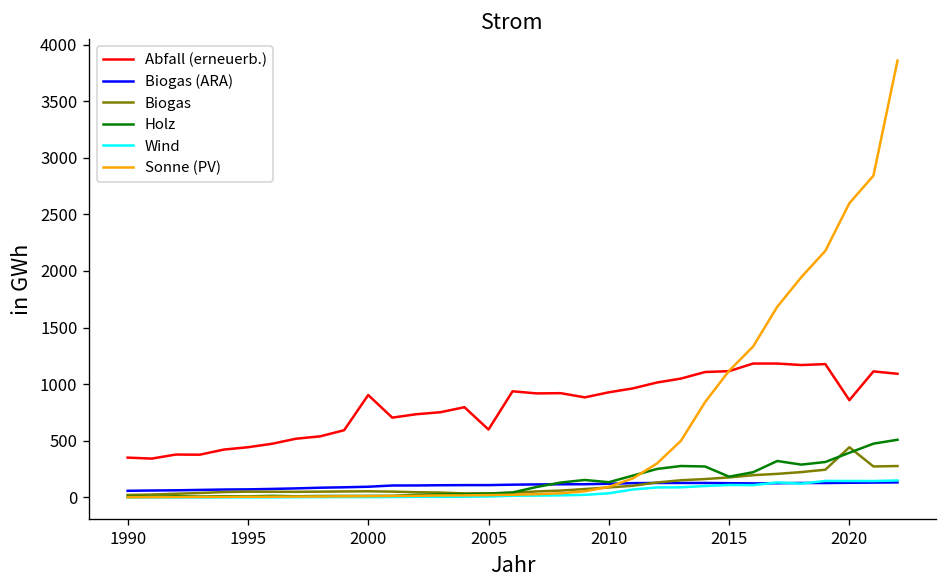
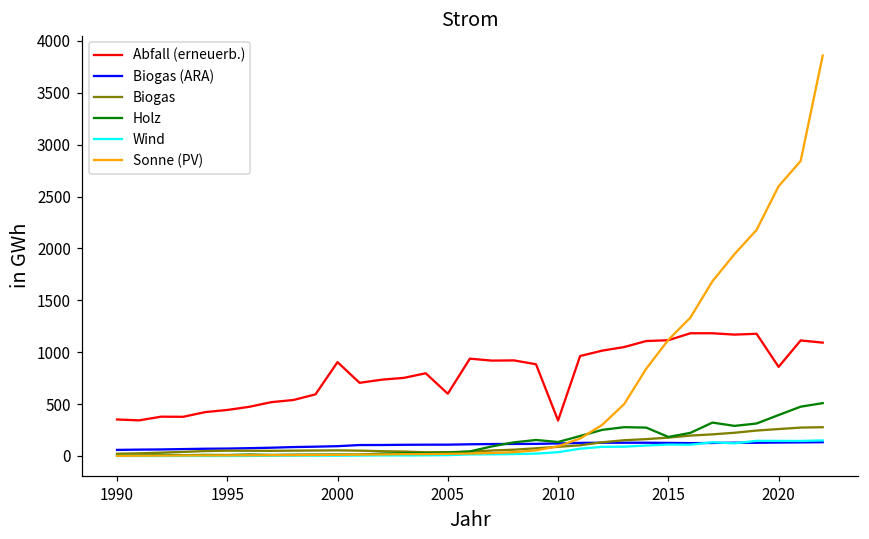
Abfall (erneuerb.), 2010: 900 -> 300
Biogas, 2020: 400 -> 300
